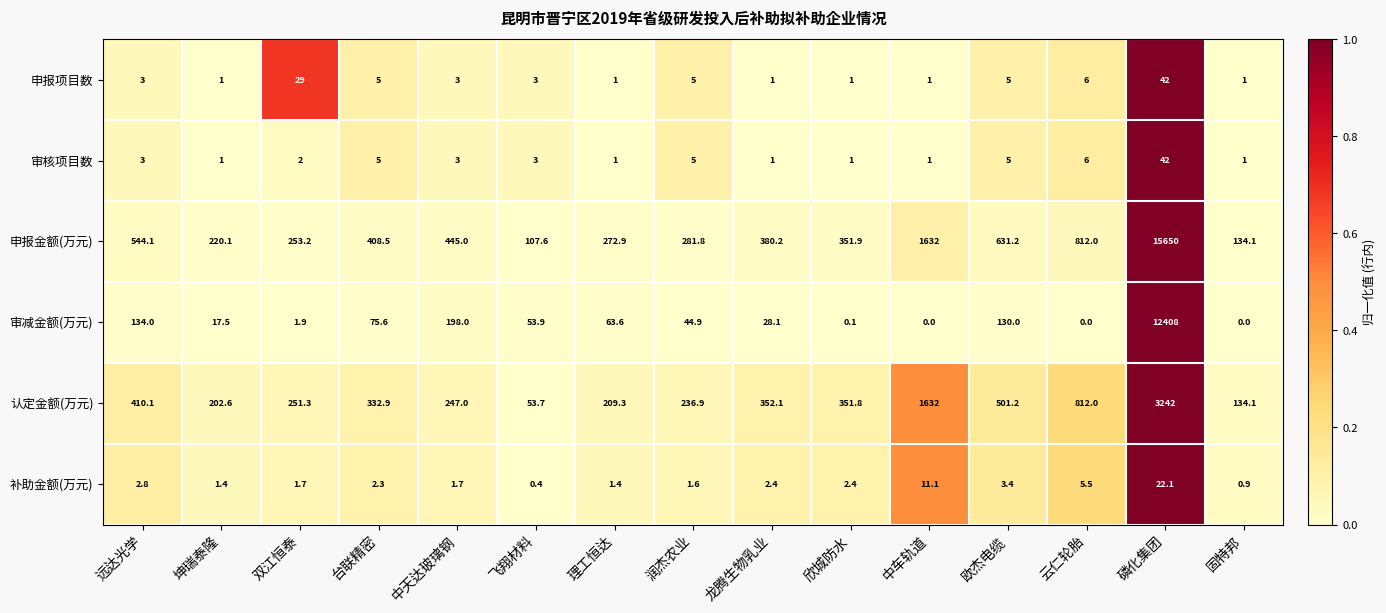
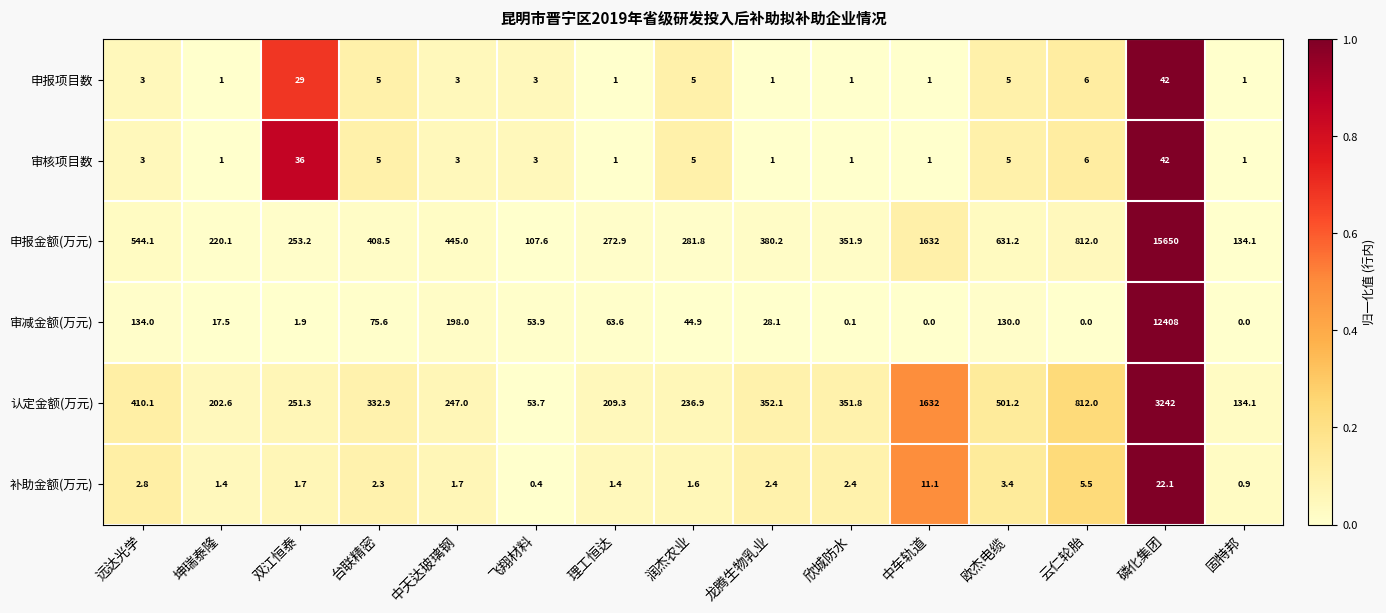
审核项目数, 双江恒泰: 2 -> 36
